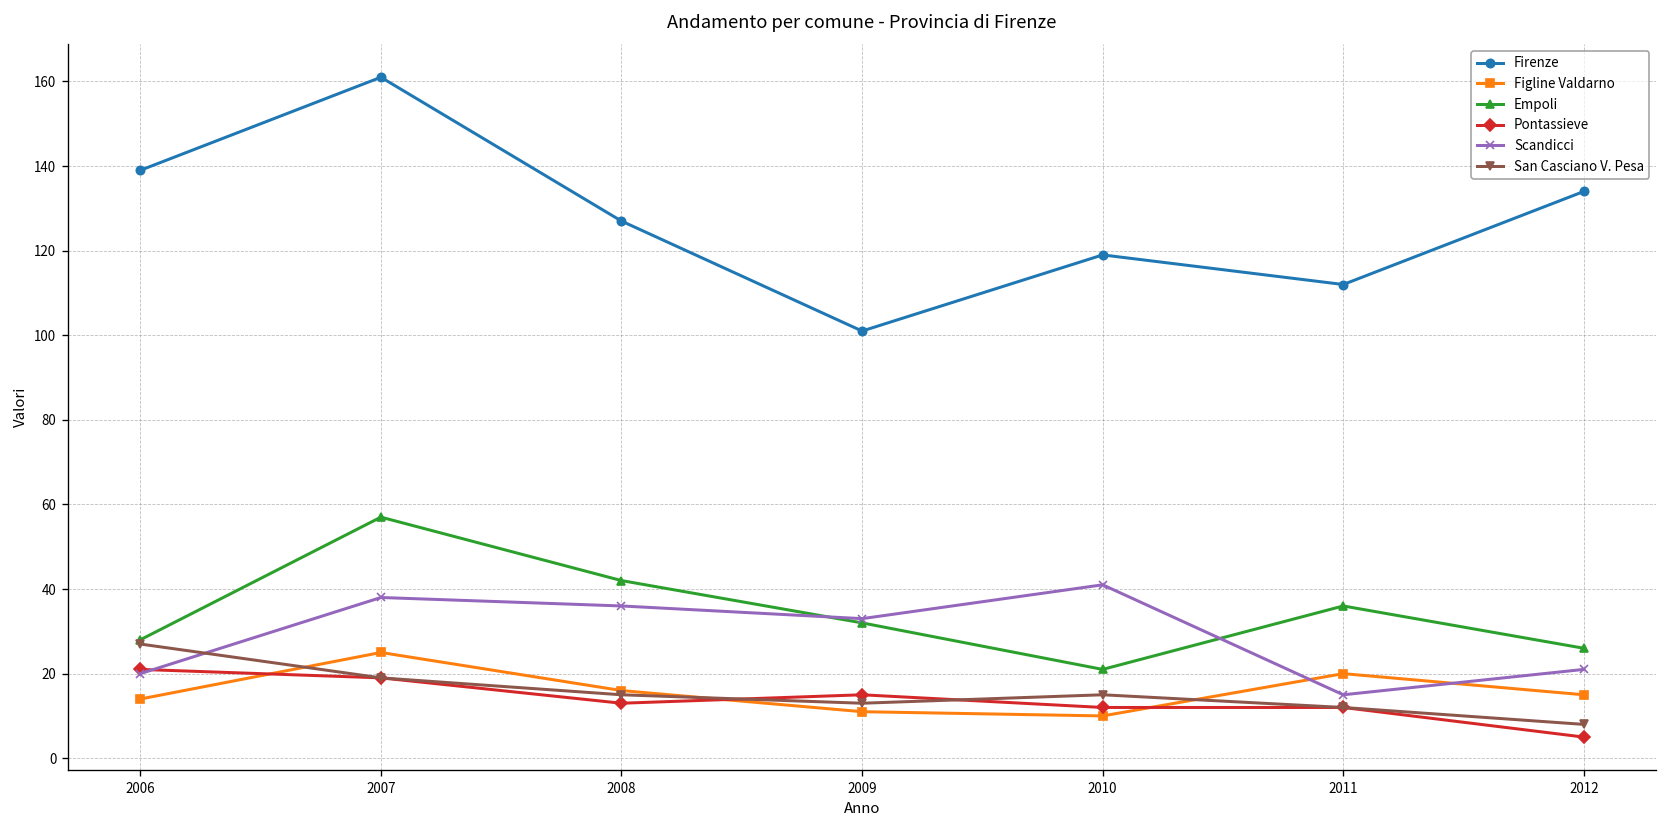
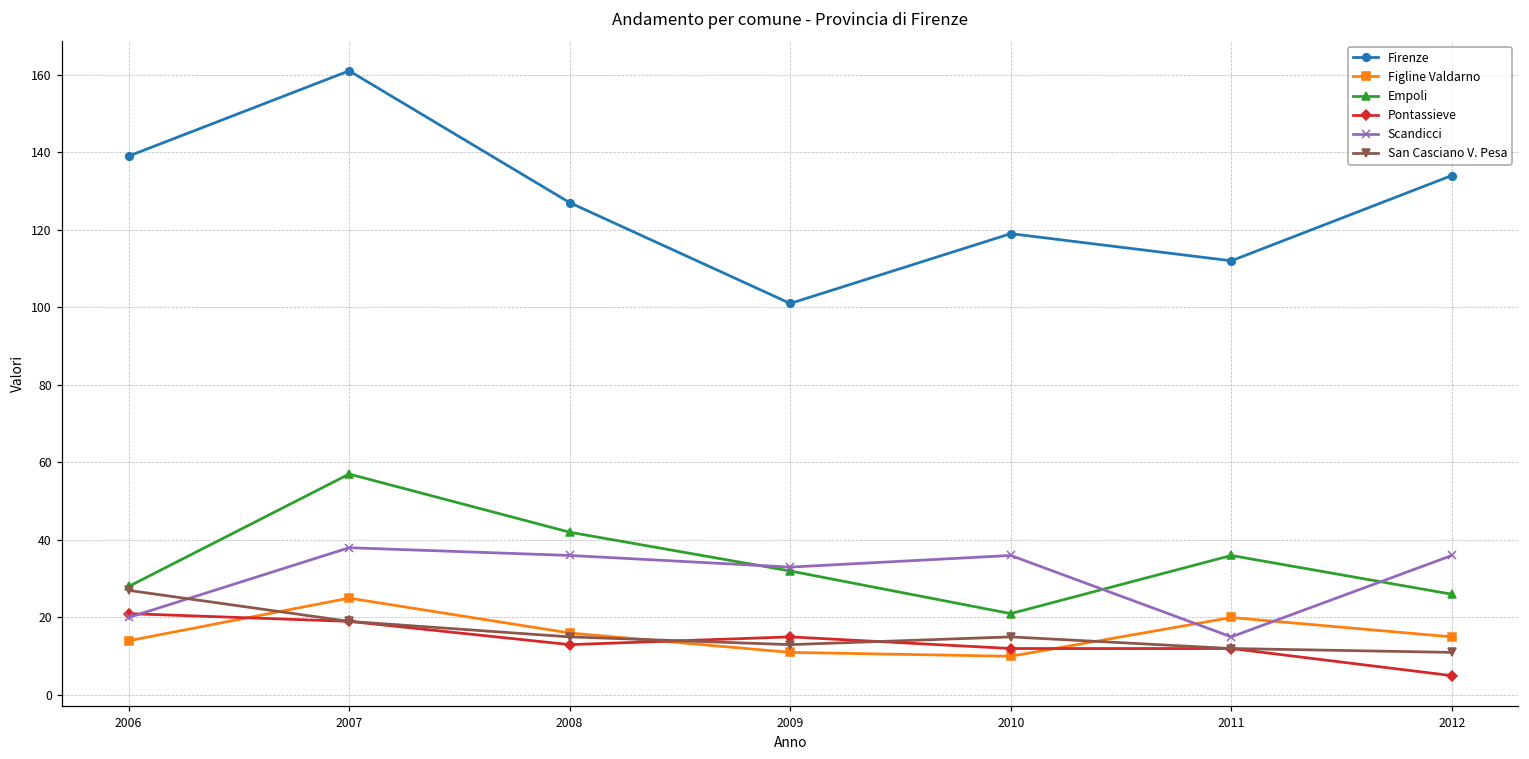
Scandicci, 2010: 41 -> 36
Scandicci, 2012: 21 -> 36
San Casciano V. Pesa, 2012: 8 -> 11
